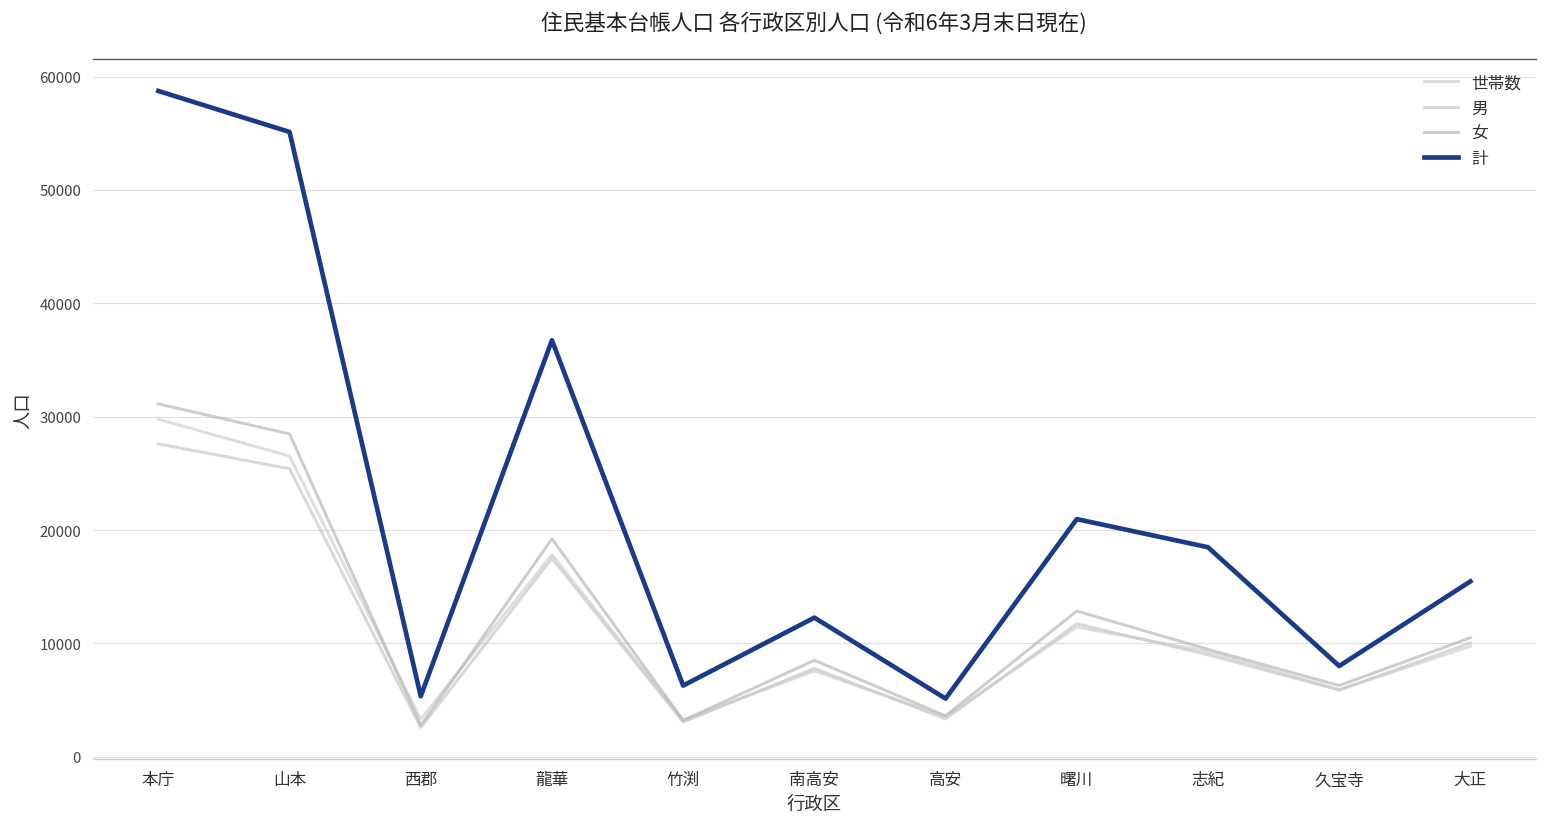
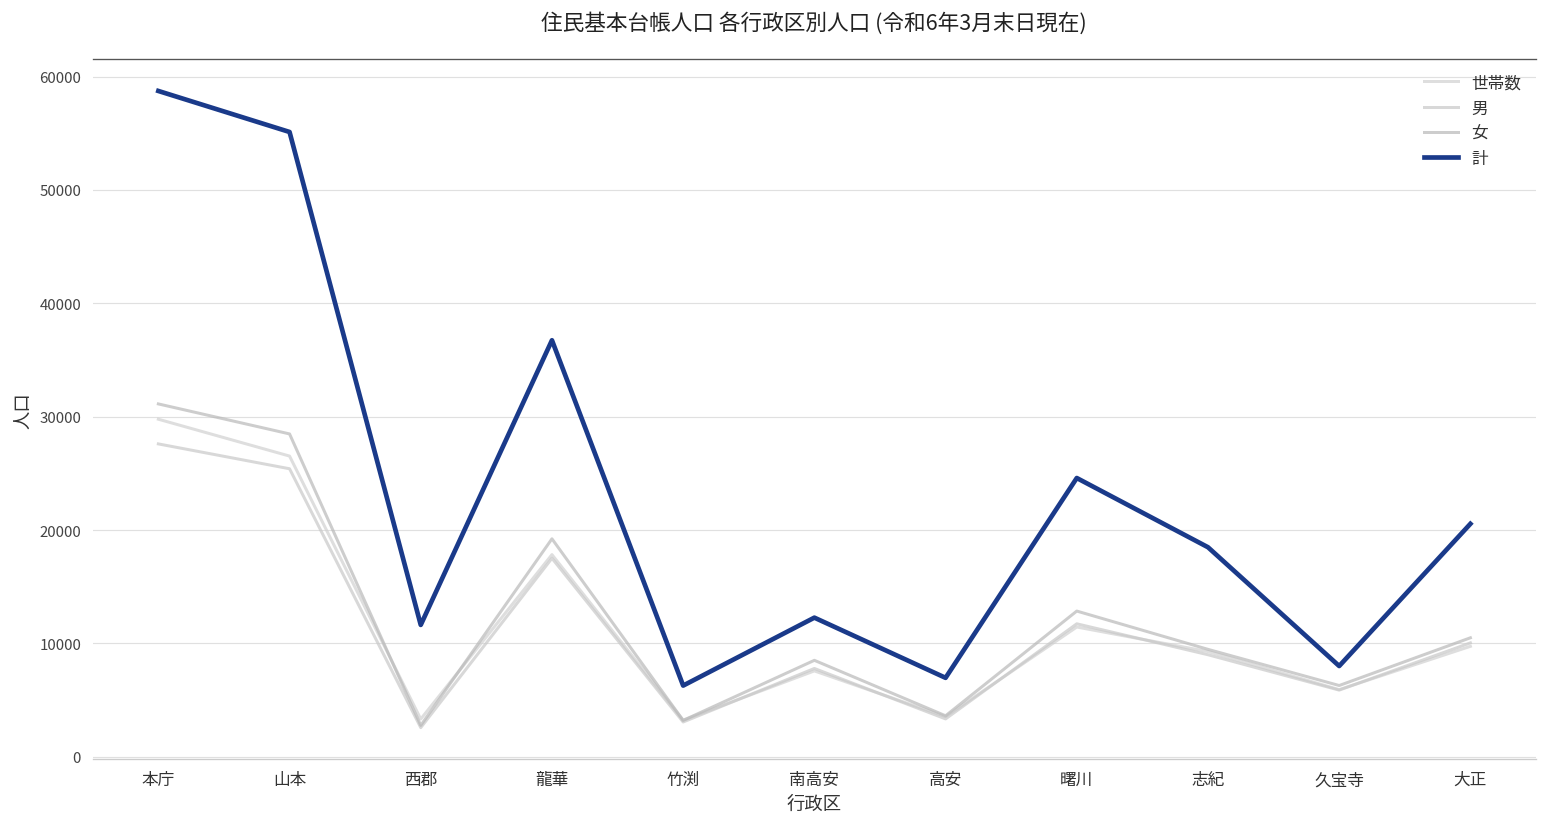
計, 西郡: 5000 -> 12000
計, 高安: 5000 -> 7000
計, 曙川: 21000 -> 25000
計, 大正: 15000 -> 21000
